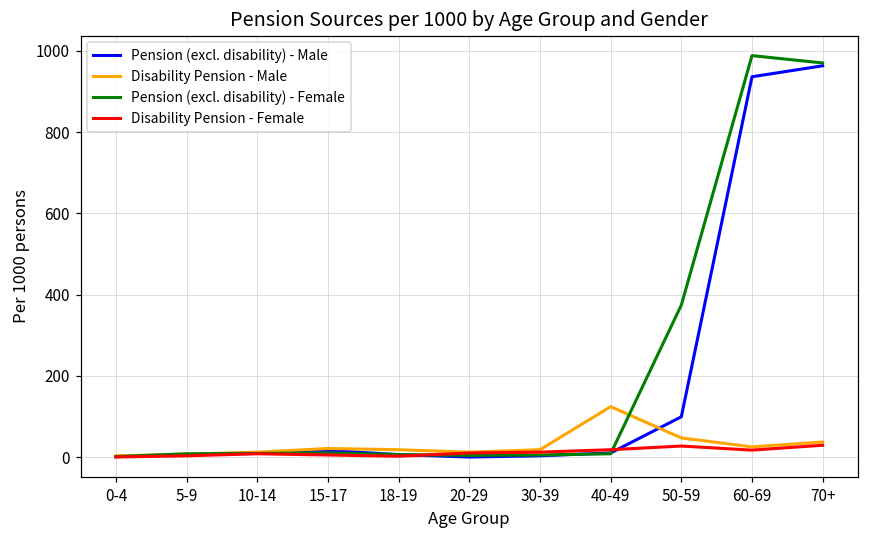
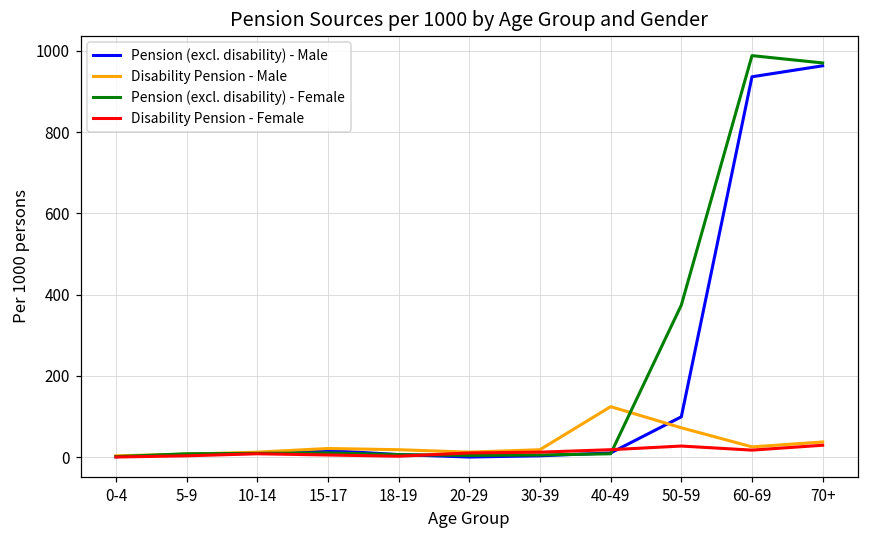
Disability Pension - Male, 50-59: 50 -> 70
